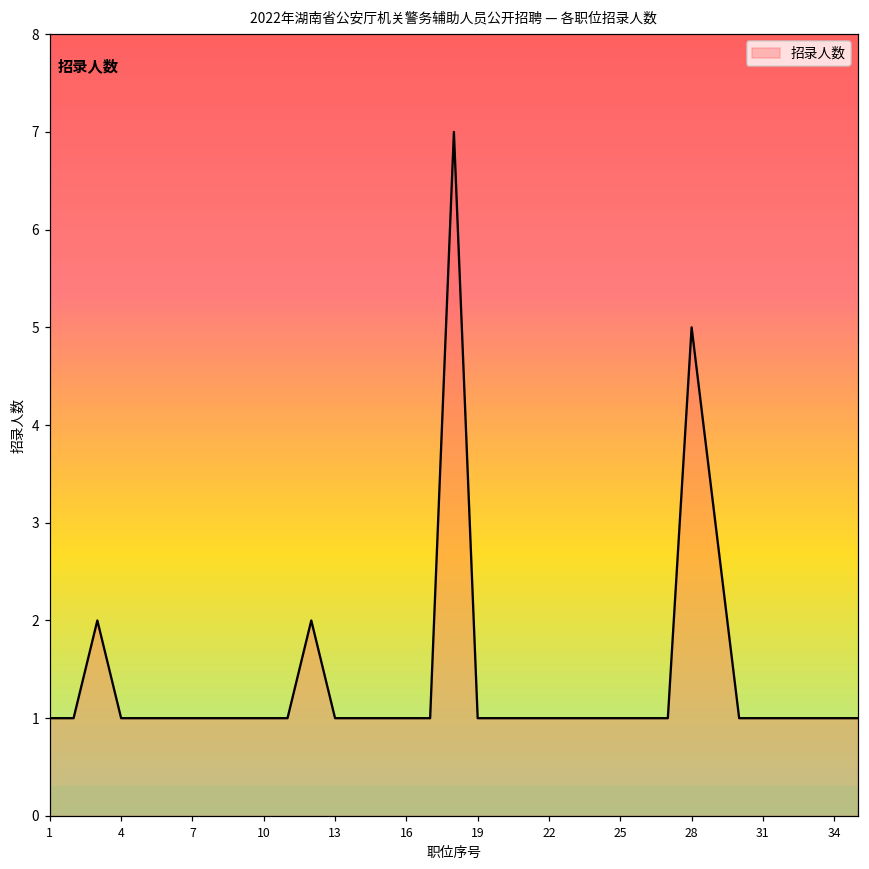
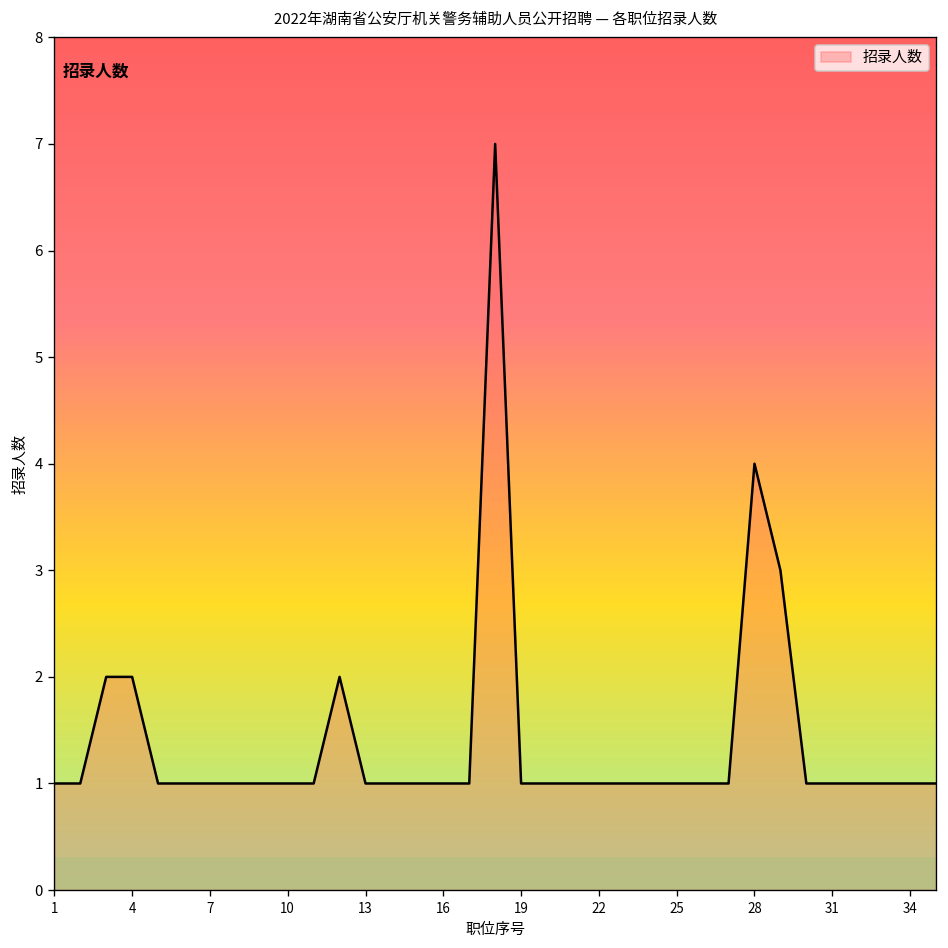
4: 1 -> 2
28: 5 -> 4
